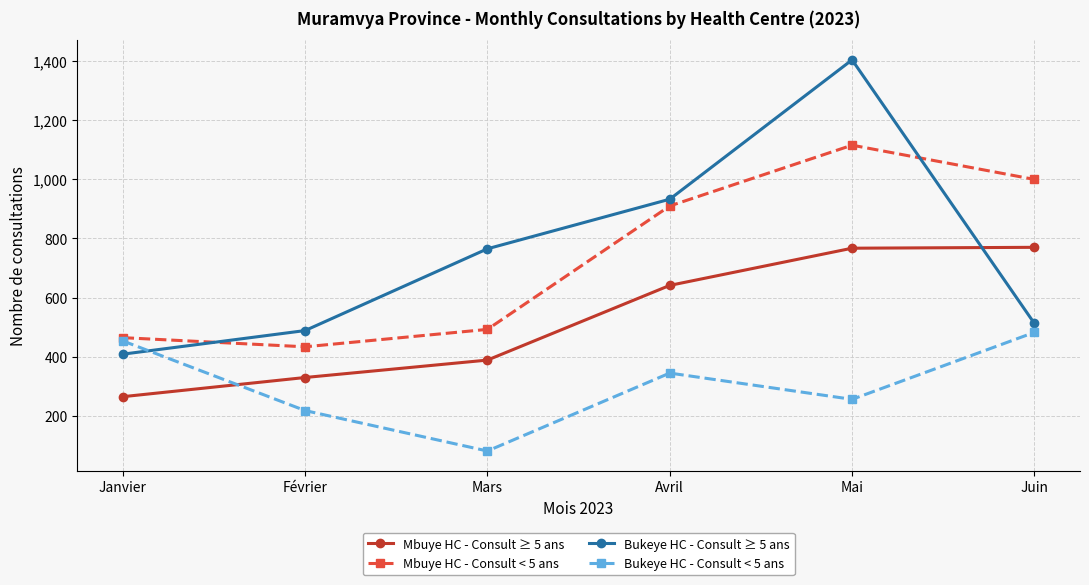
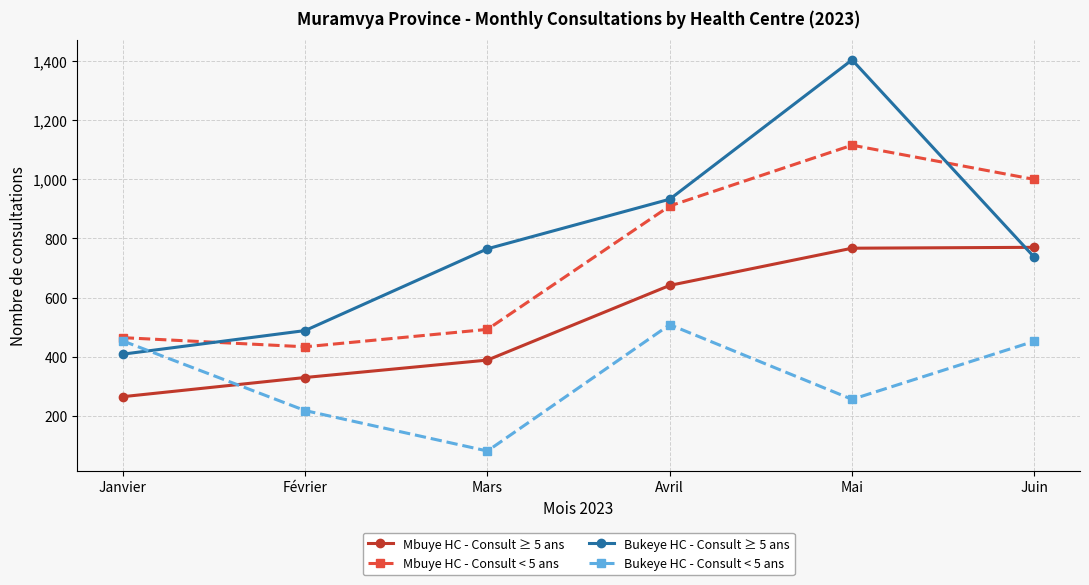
Bukeye HC - Consult < 5 ans, Avril: 340 -> 510
Bukeye HC - Consult ≥ 5 ans, Juin: 510 -> 740
Bukeye HC - Consult < 5 ans, Juin: 480 -> 450
